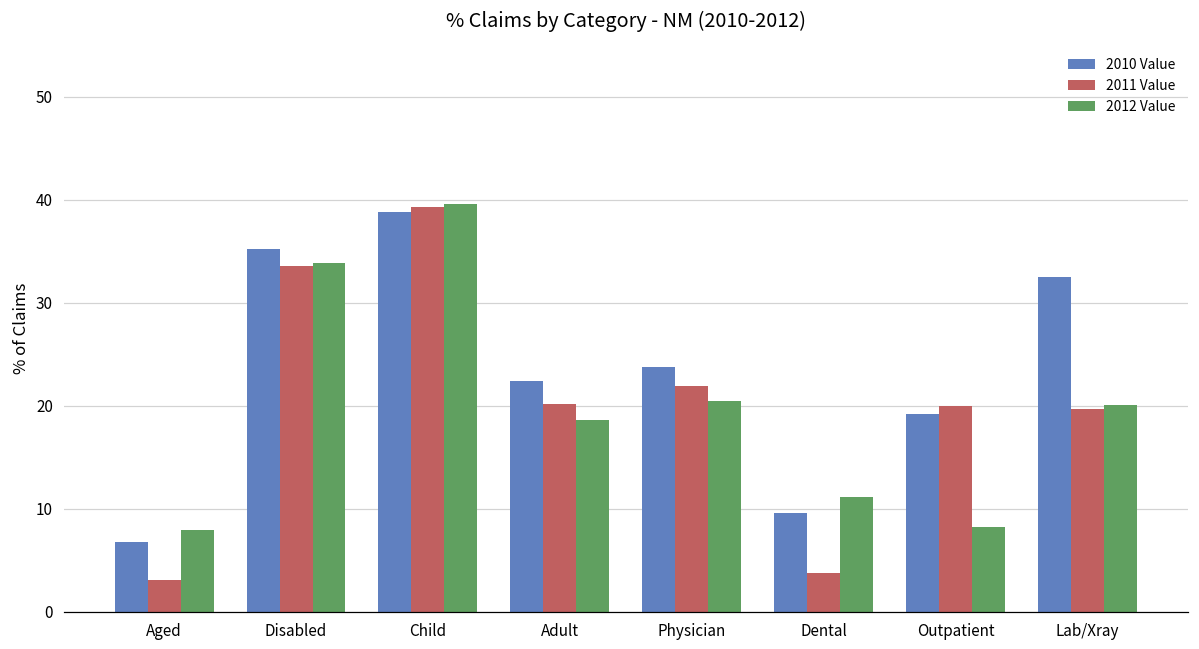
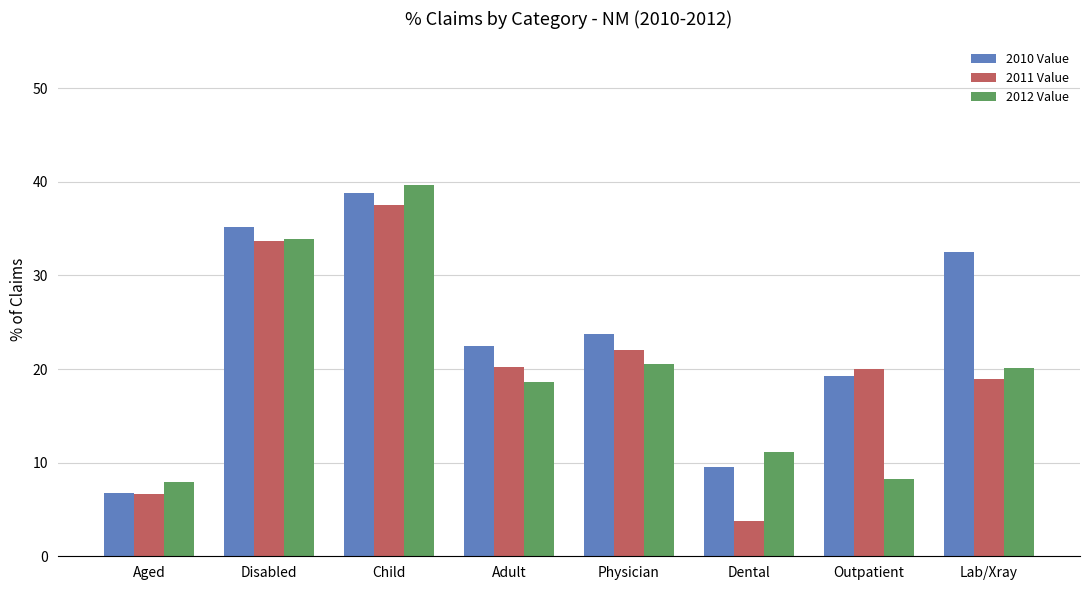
2011 Value, Aged: 3 -> 7
2011 Value, Child: 39 -> 37
2011 Value, Lab/Xray: 20 -> 19
